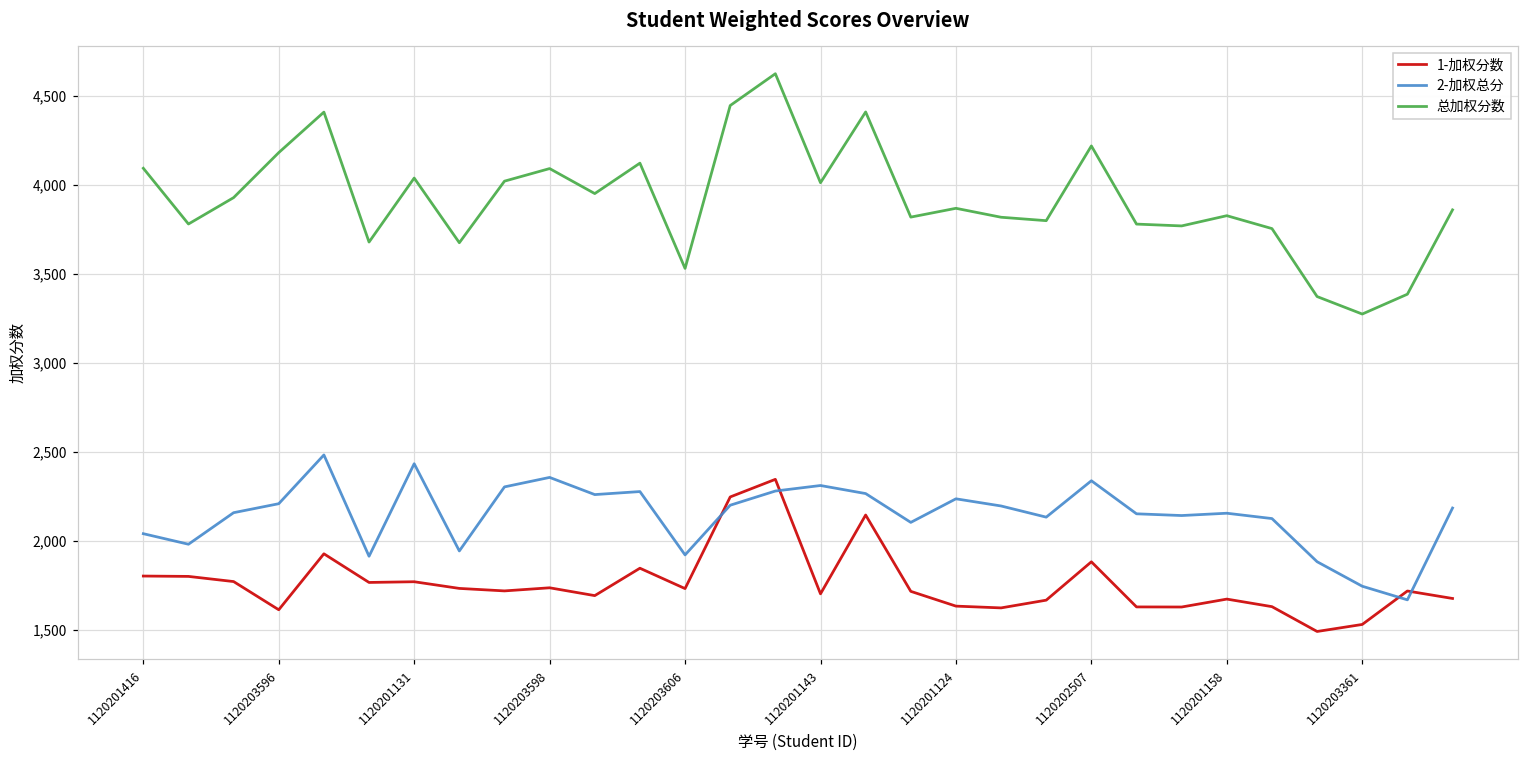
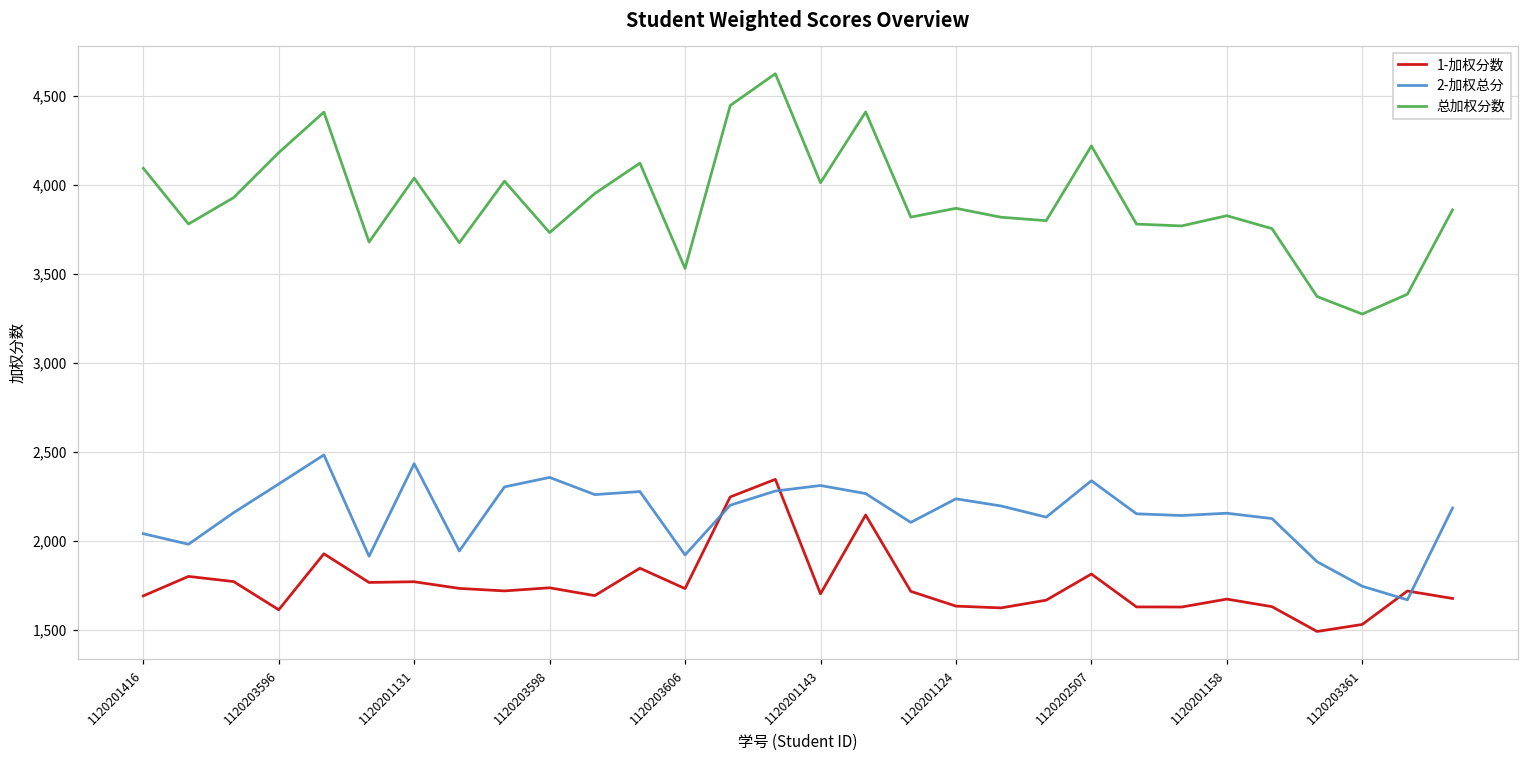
1-加权分数, 1120201416: 1,800 -> 1,690
2-加权总分, 1120203596: 2,210 -> 2,320
总加权分数, 1120203598: 4,090 -> 3,730
1-加权分数, 1120202507: 1,880 -> 1,810
